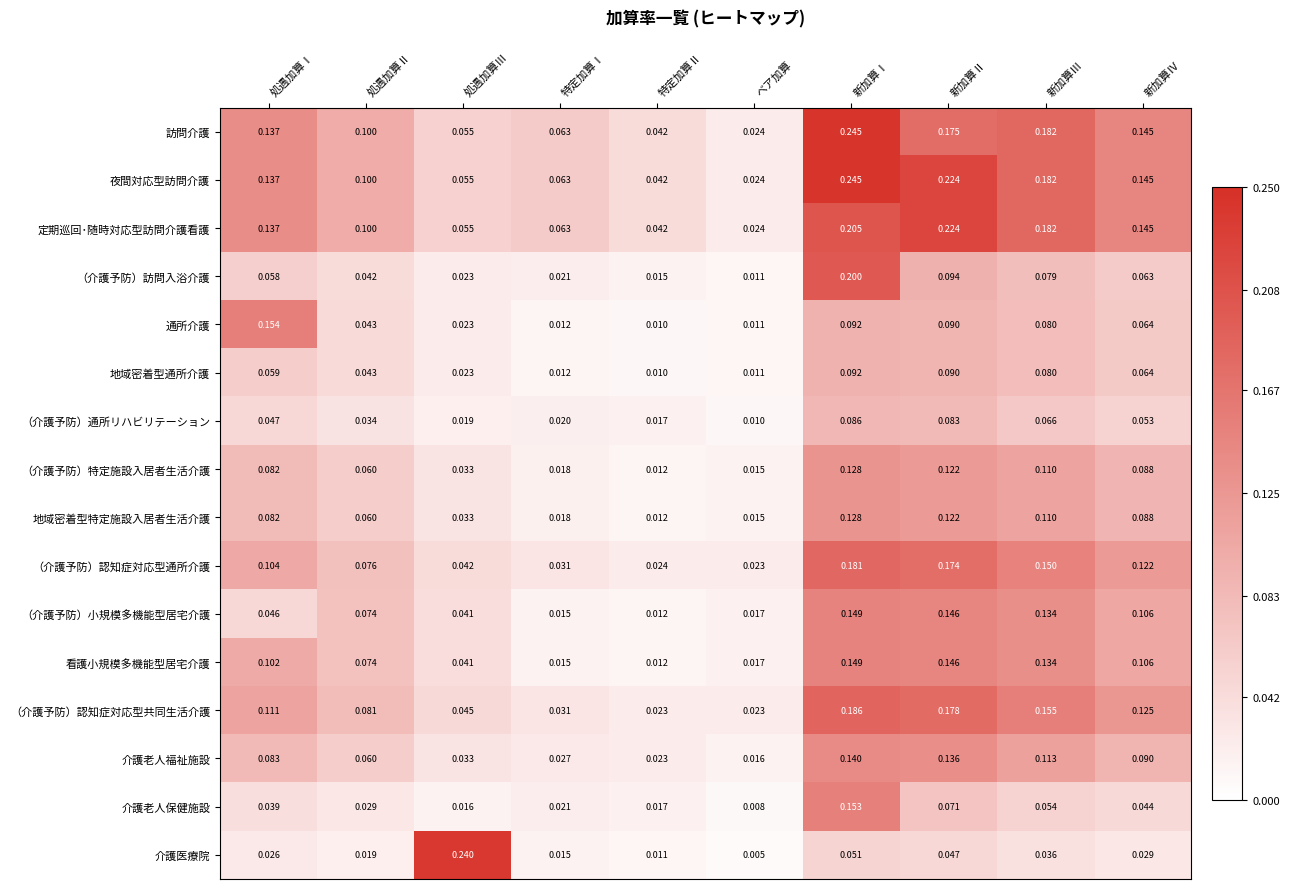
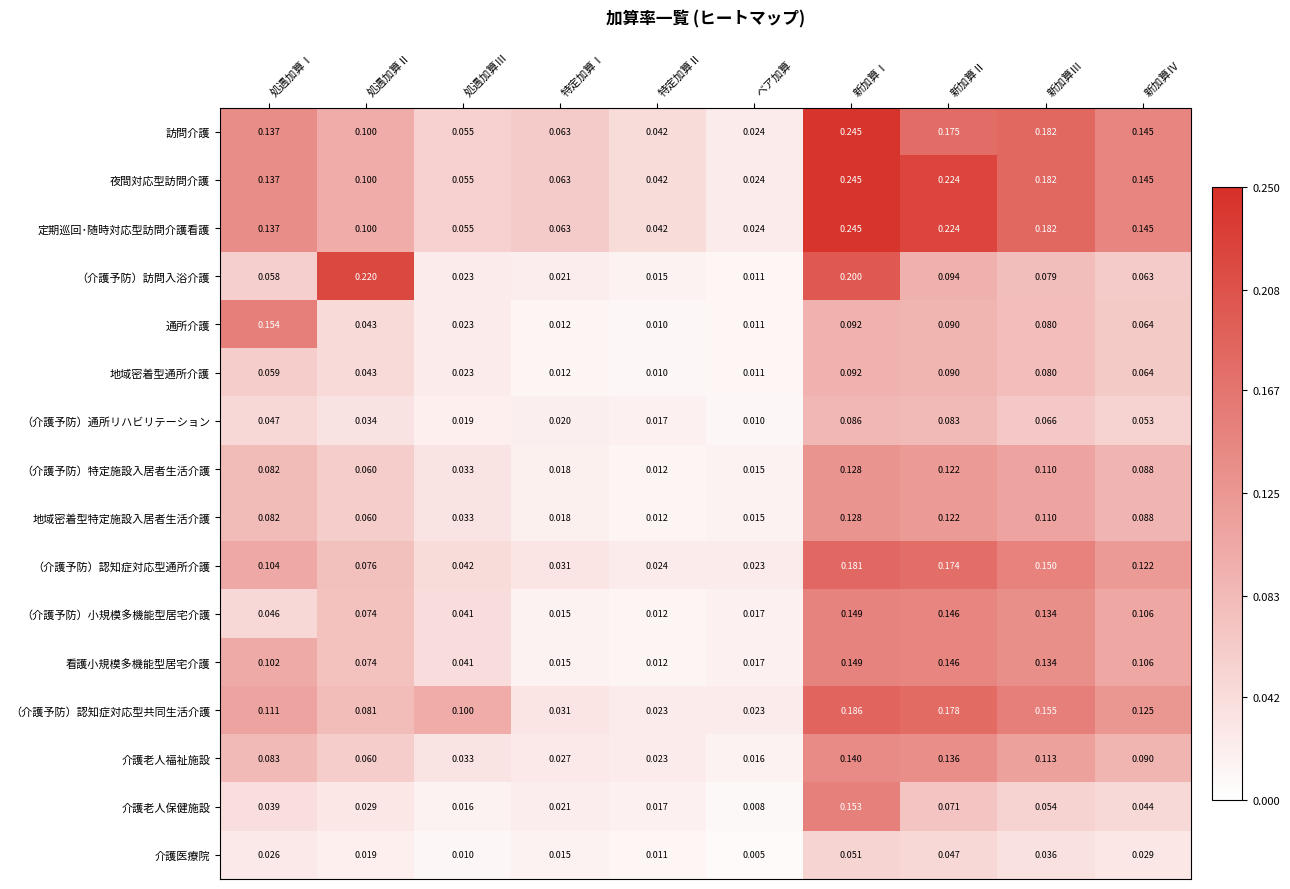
定期巡回･随時対応型訪問介護看護, 新加算Ⅰ: 0.205 -> 0.245
（介護予防）訪問入浴介護, 処遇加算Ⅱ: 0.042 -> 0.220
（介護予防）認知症対応型共同生活介護, 処遇加算Ⅲ: 0.045 -> 0.100
介護医療院, 処遇加算Ⅲ: 0.240 -> 0.010
